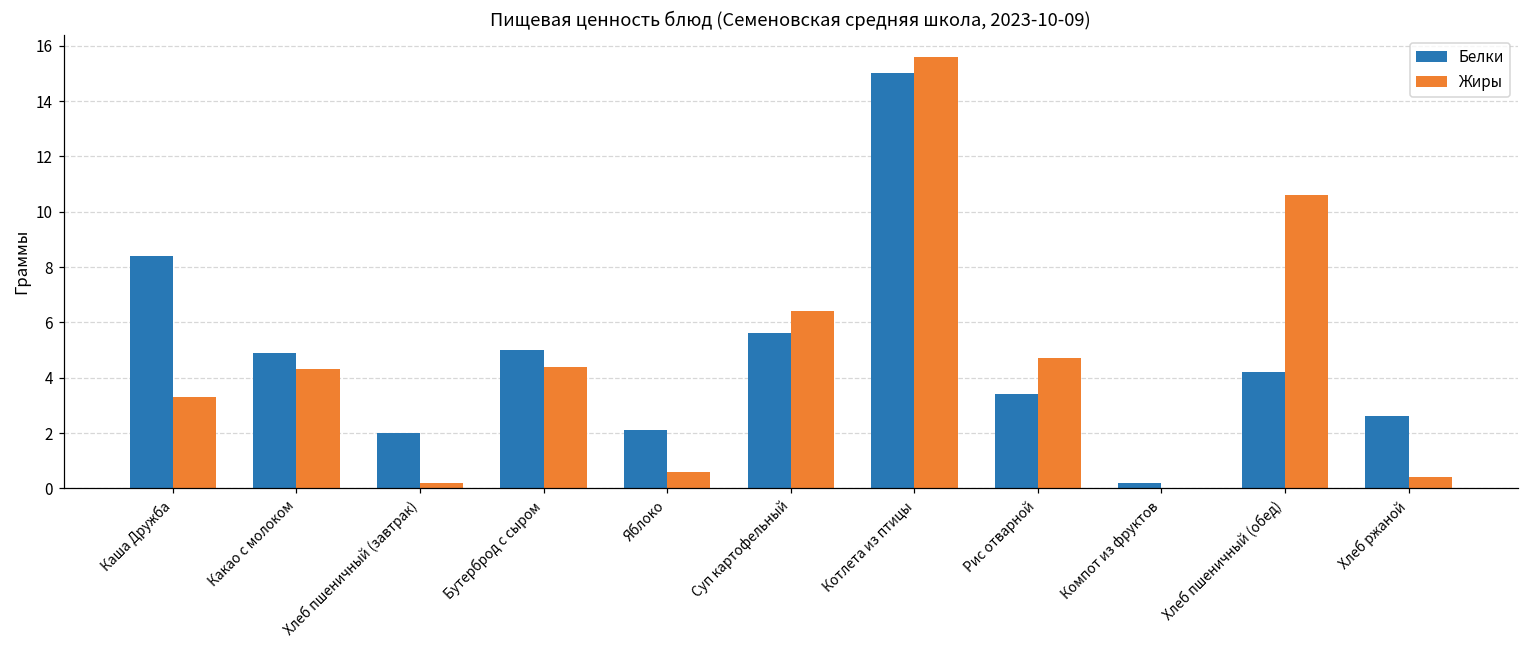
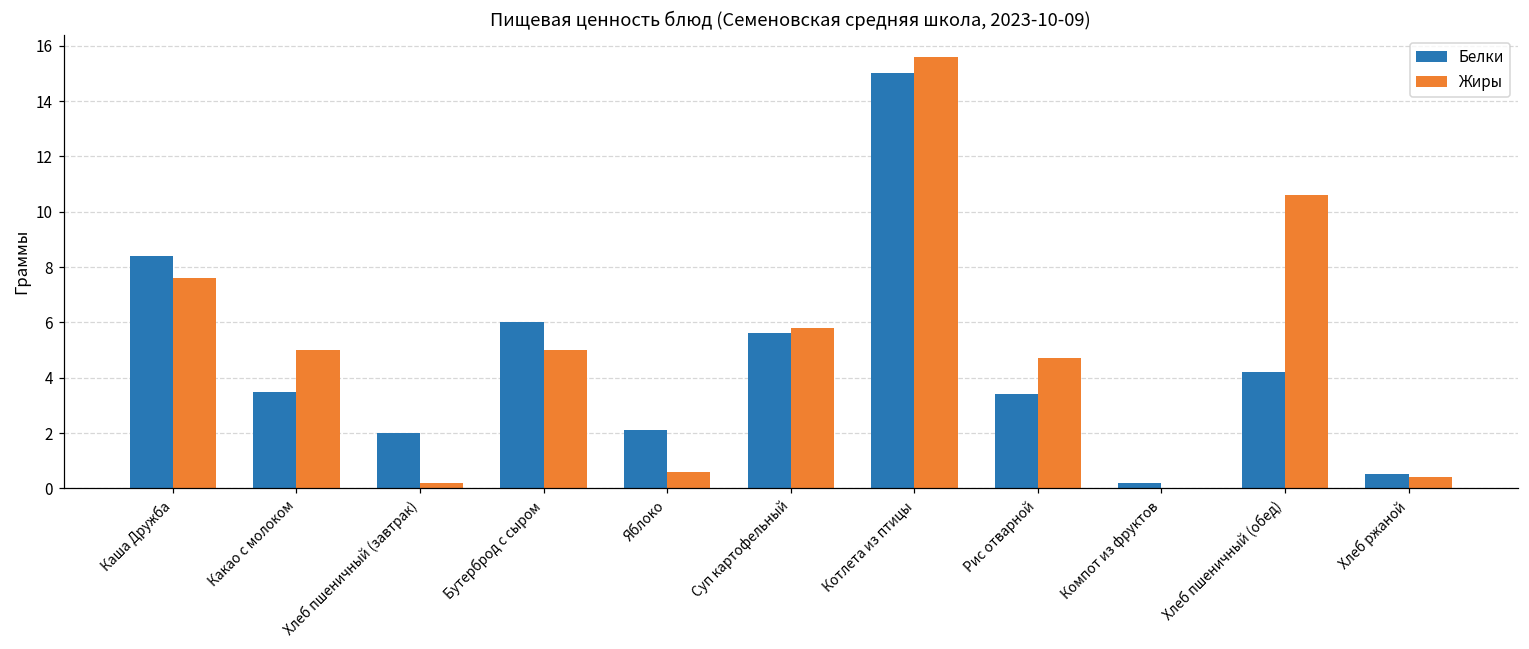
Жиры, Каша Дружба: 3.3 -> 7.6
Белки, Какао с молоком: 4.9 -> 3.5
Жиры, Какао с молоком: 4.3 -> 5.0
Белки, Бутерброд с сыром: 5 -> 6
Жиры, Бутерброд с сыром: 4.4 -> 5.0
Жиры, Суп картофельный: 6.4 -> 5.8
Белки, Хлеб ржаной: 2.6 -> 0.5
